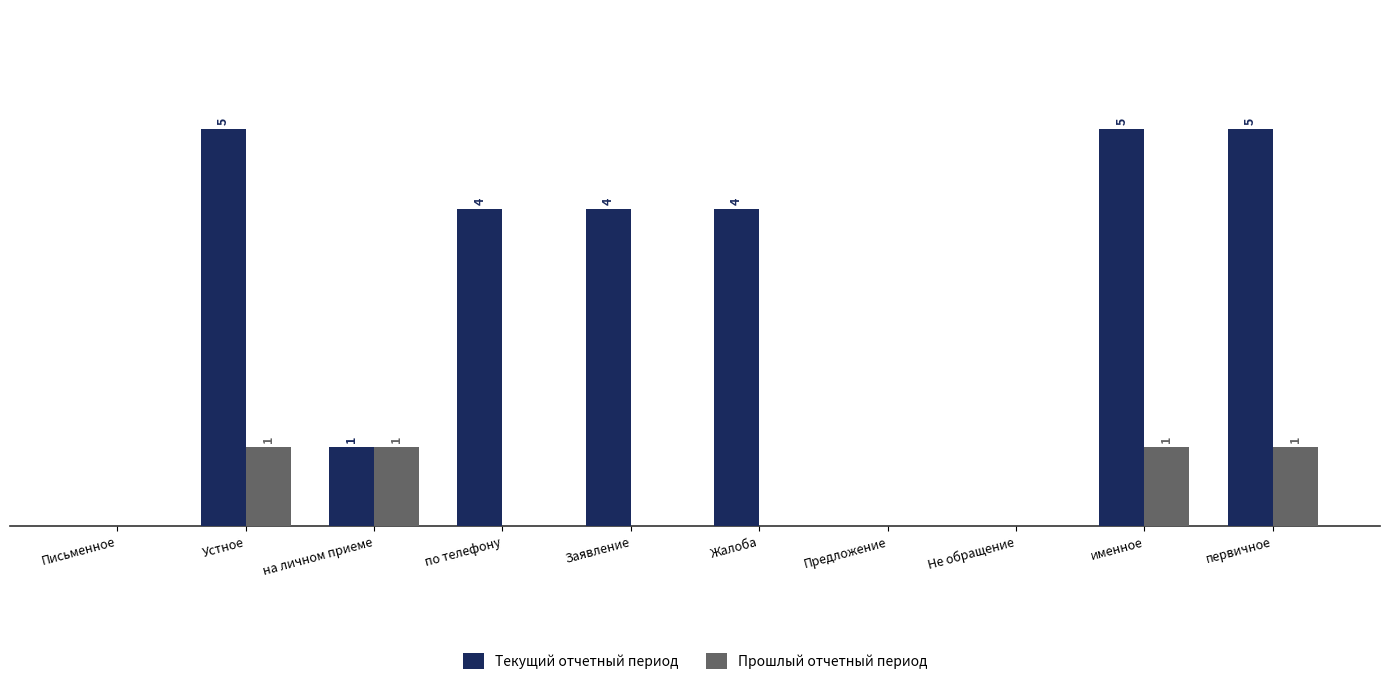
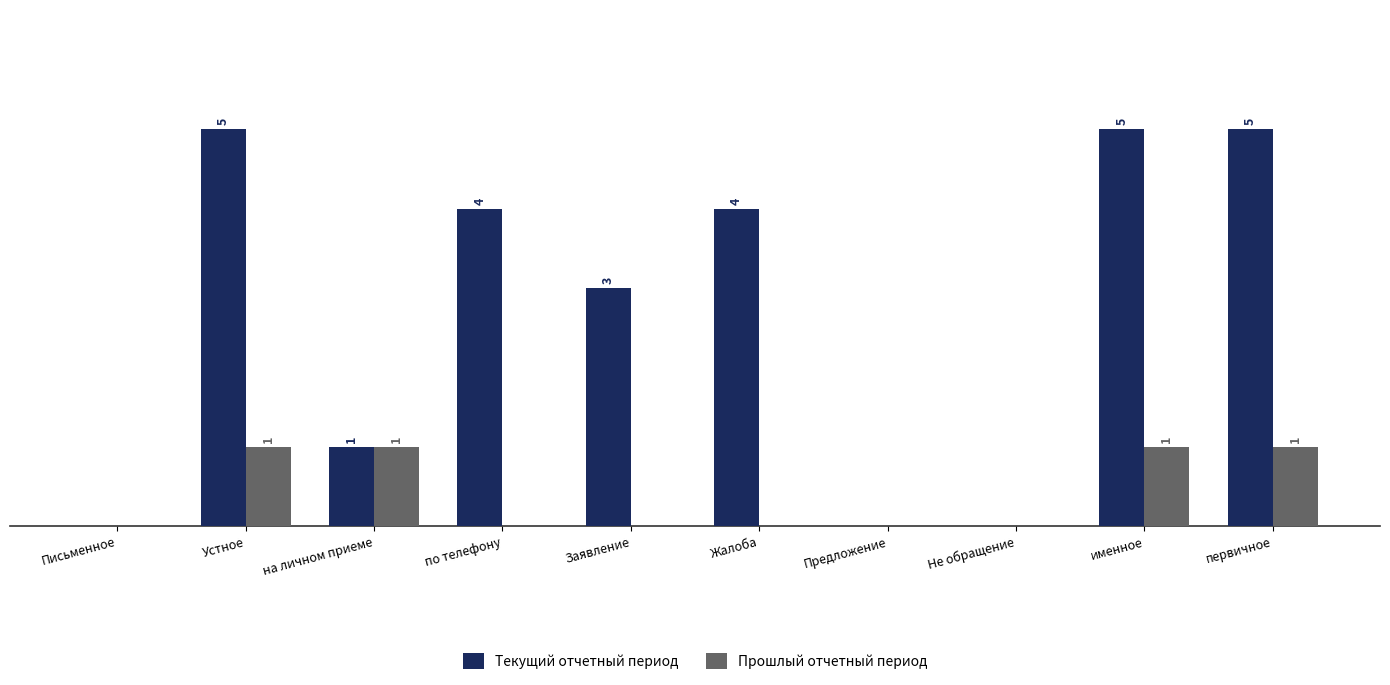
Текущий отчетный период, Заявление: 4 -> 3
